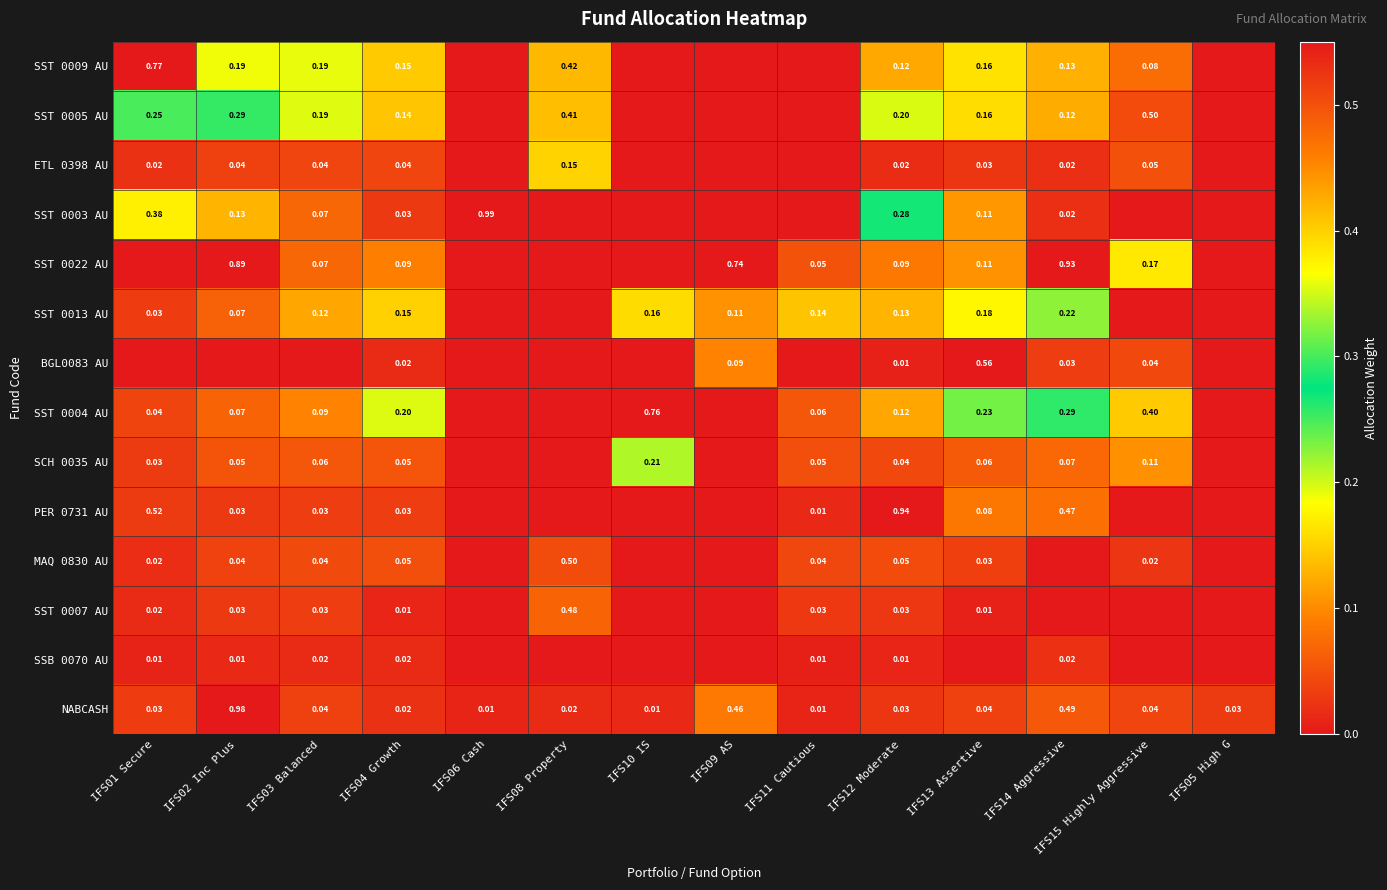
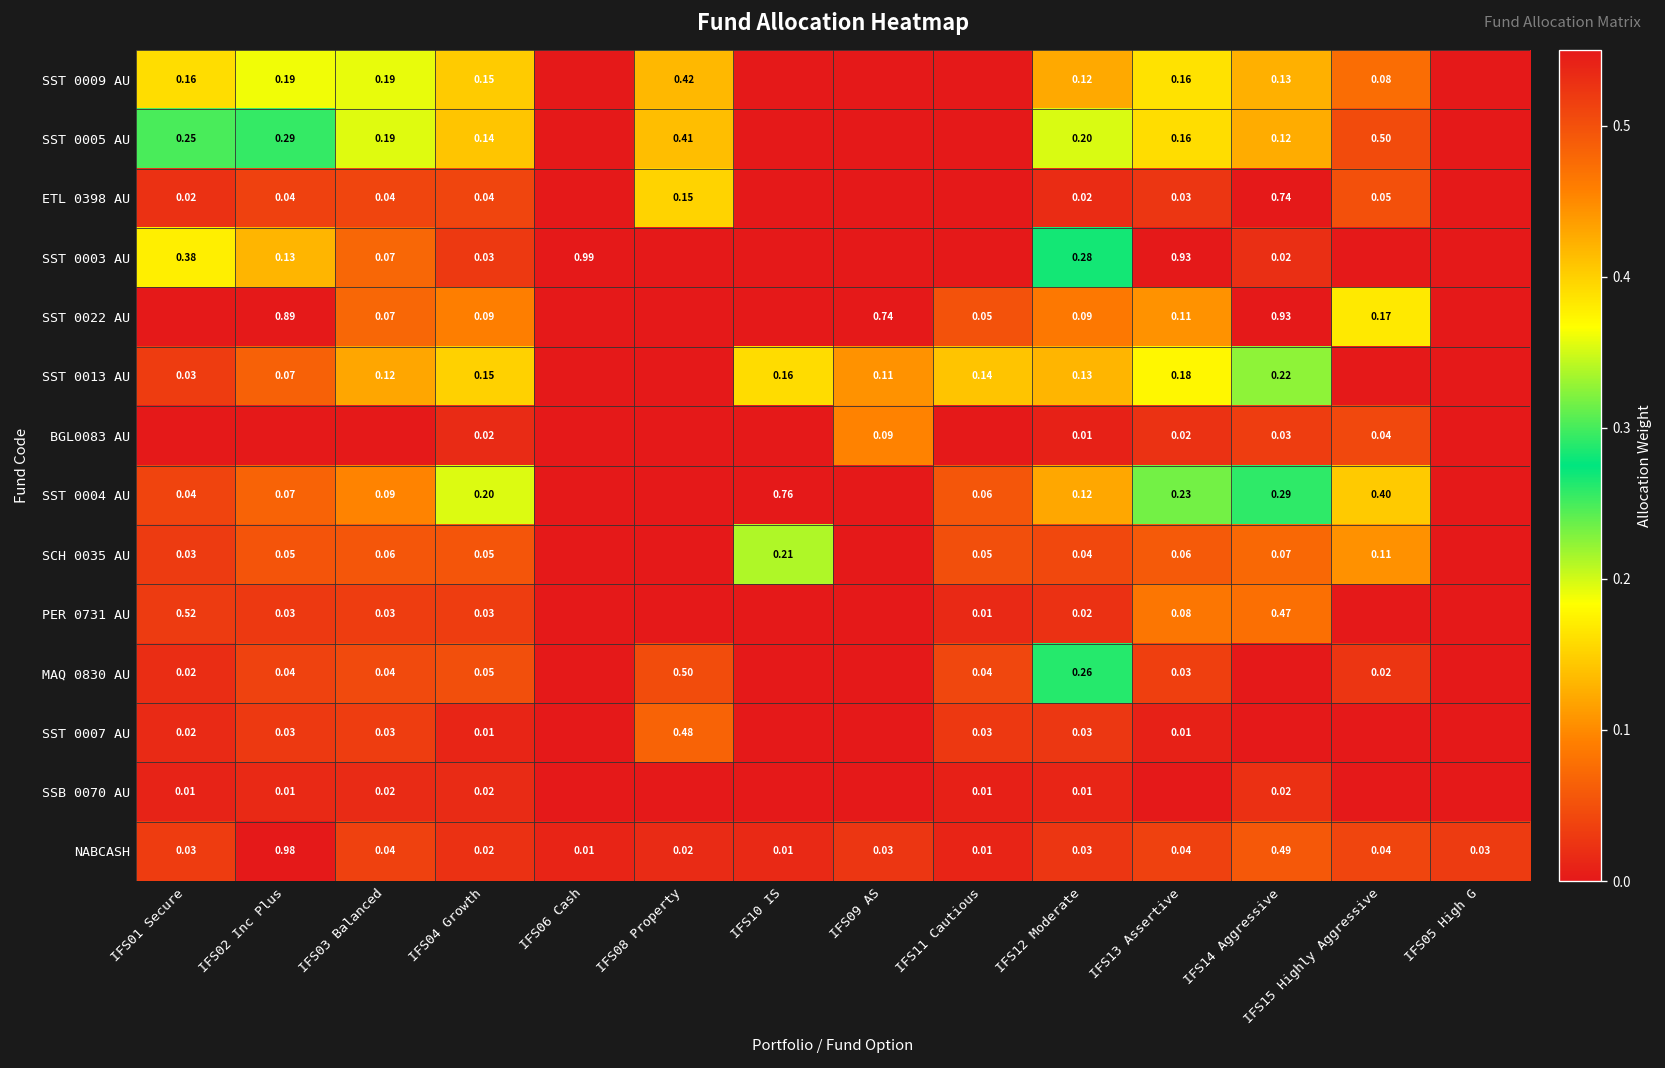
SST 0009 AU, IFS01 Secure: 0.77 -> 0.16
ETL 0398 AU, IFS14 Aggressive: 0.02 -> 0.74
SST 0003 AU, IFS13 Assertive: 0.11 -> 0.93
BGL0083 AU, IFS13 Assertive: 0.56 -> 0.02
PER 0731 AU, IFS12 Moderate: 0.94 -> 0.02
MAQ 0830 AU, IFS12 Moderate: 0.05 -> 0.26
NABCASH, IFS09 AS: 0.46 -> 0.03
